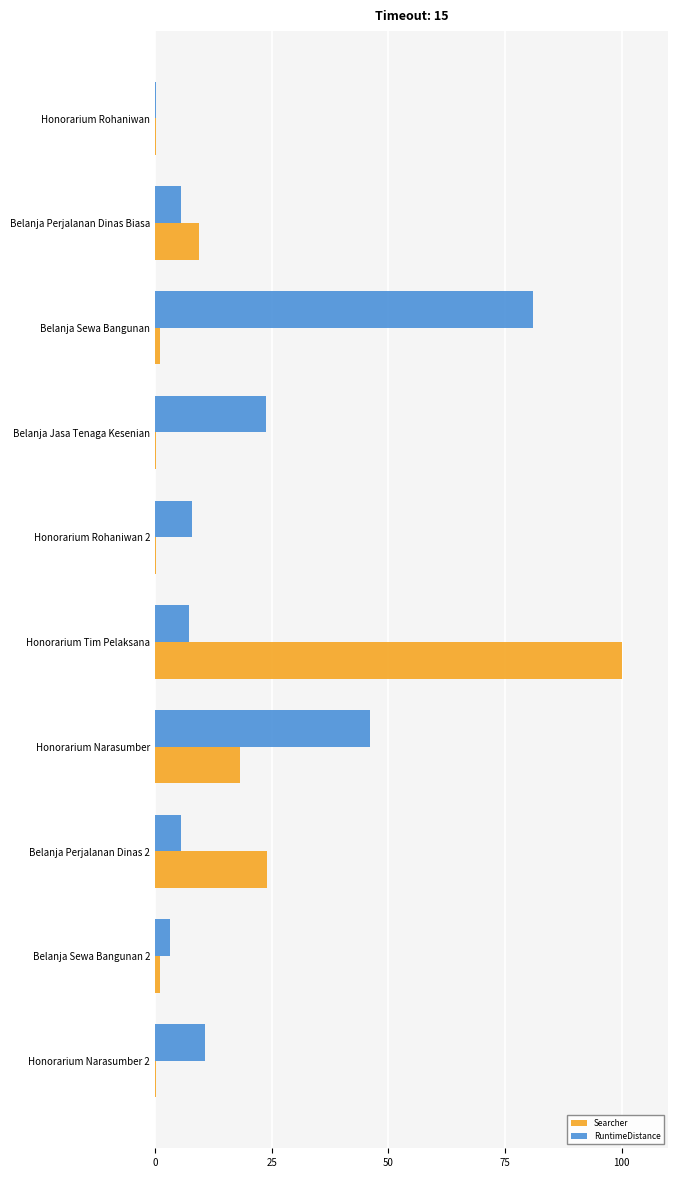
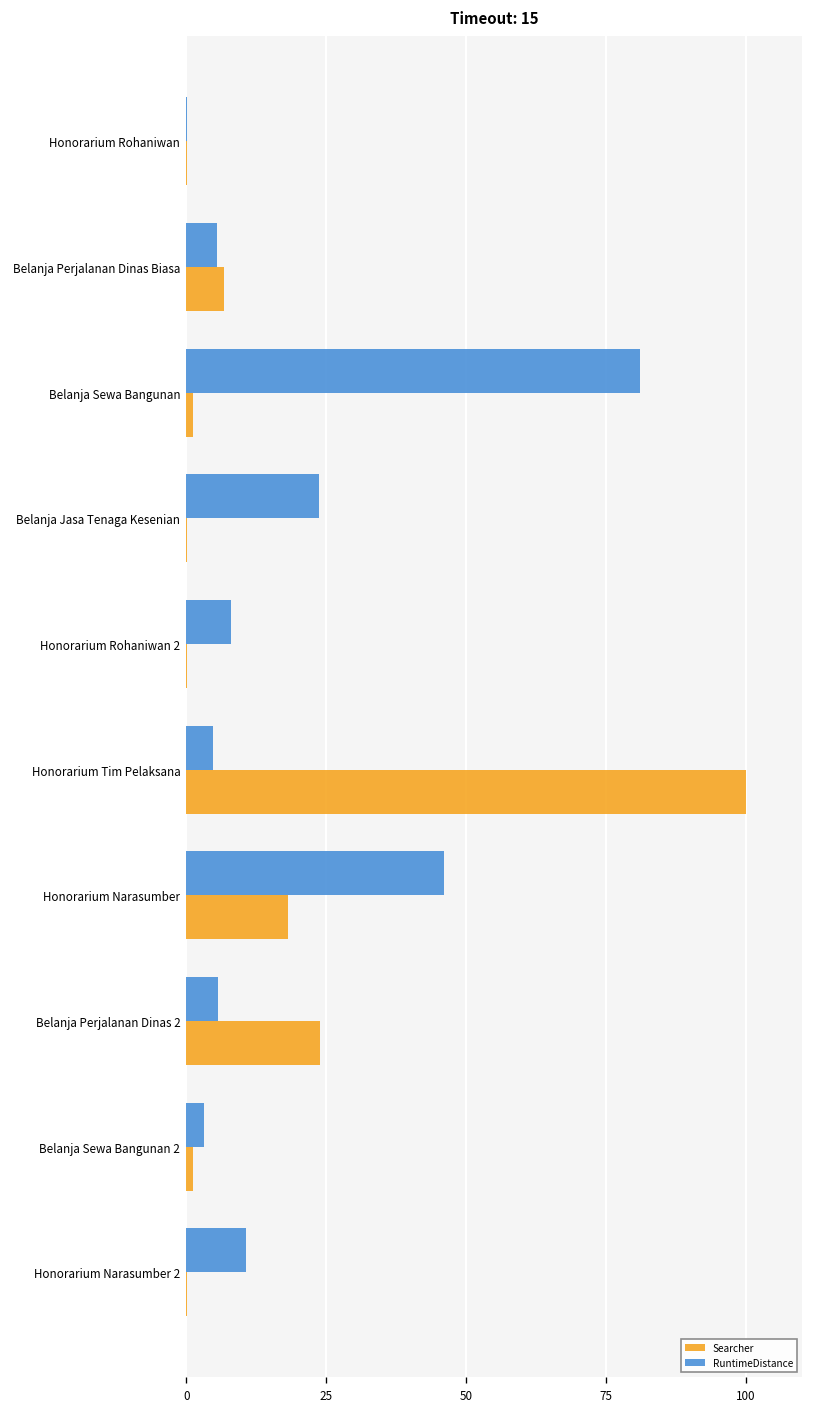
Searcher, Belanja Perjalanan Dinas Biasa: 10 -> 7
RuntimeDistance, Honorarium Tim Pelaksana: 7 -> 5
